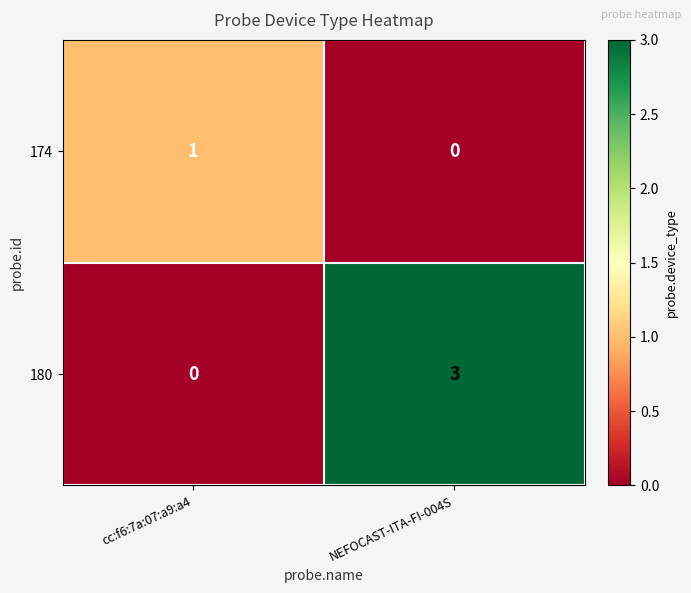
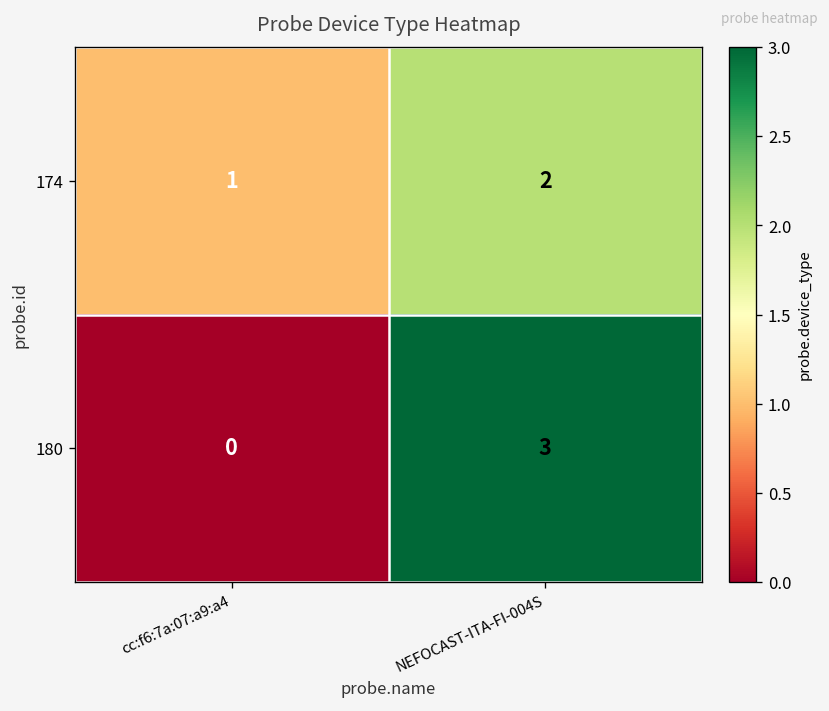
174, NEFOCAST-ITA-FI-004S: 0 -> 2
